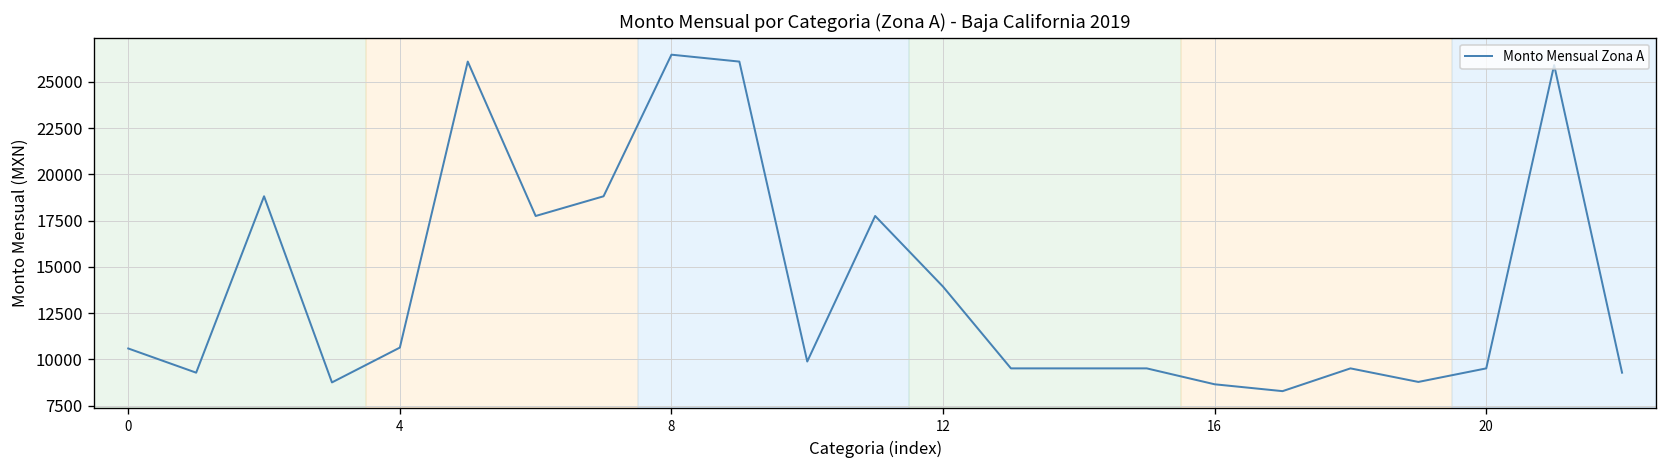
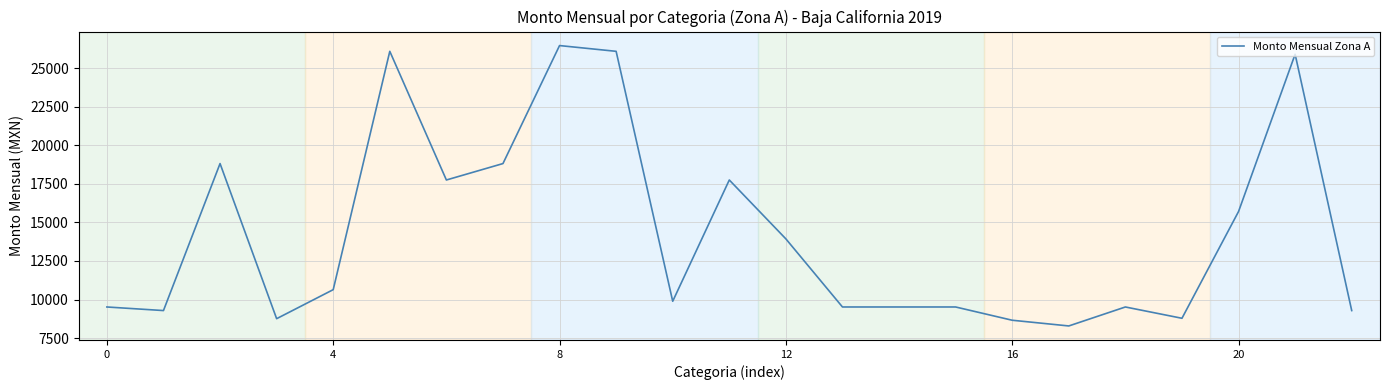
0: 10600 -> 9500
20: 9500 -> 15700
